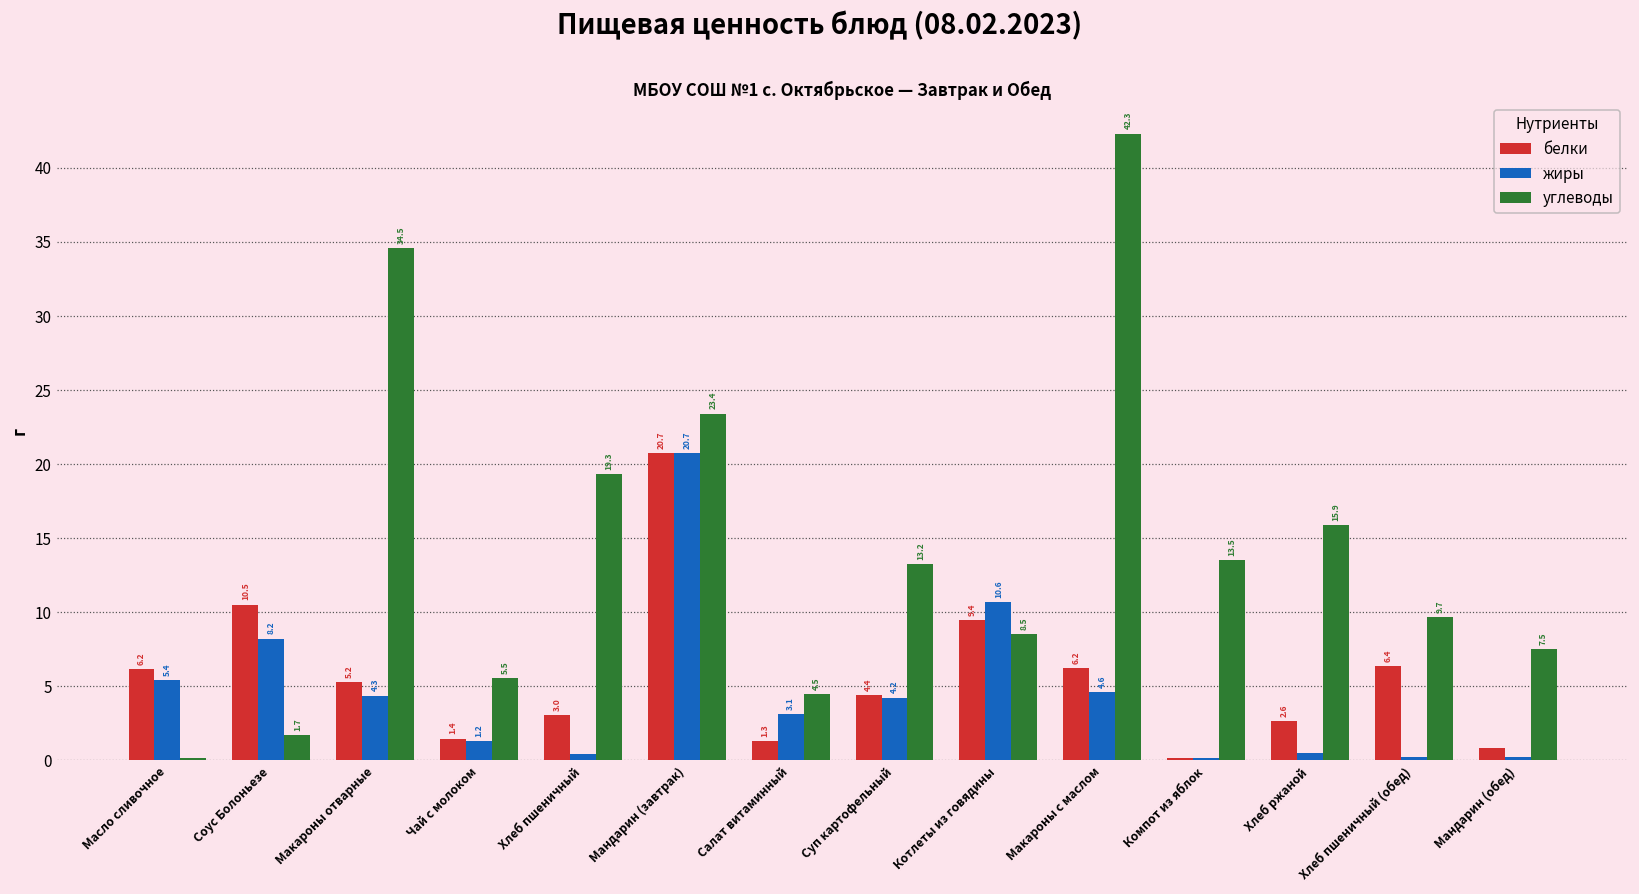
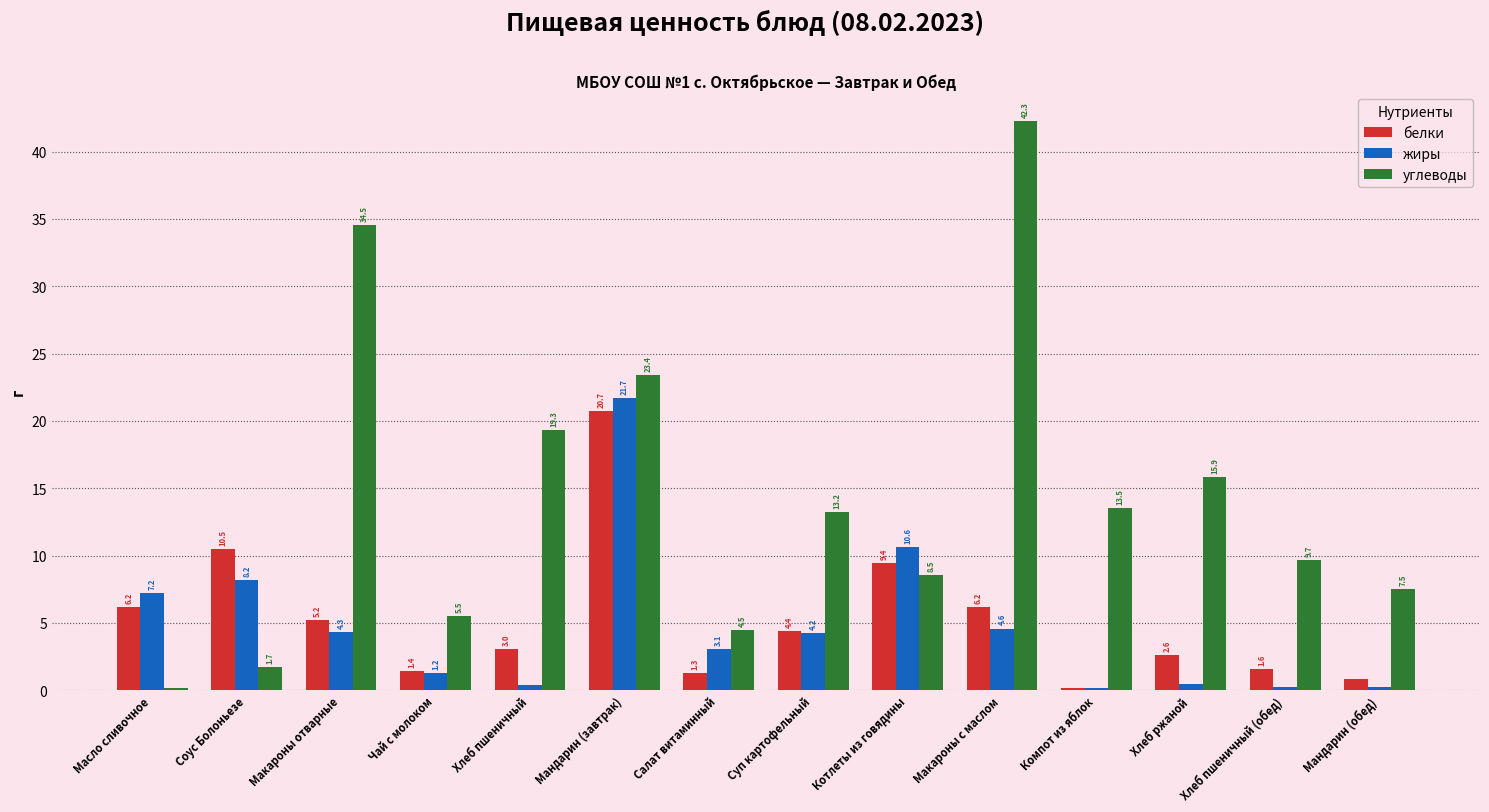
жиры, Масло сливочное: 5.4 -> 7.2
жиры, Мандарин (завтрак): 20.7 -> 21.7
белки, Хлеб пшеничный (обед): 6.4 -> 1.6
